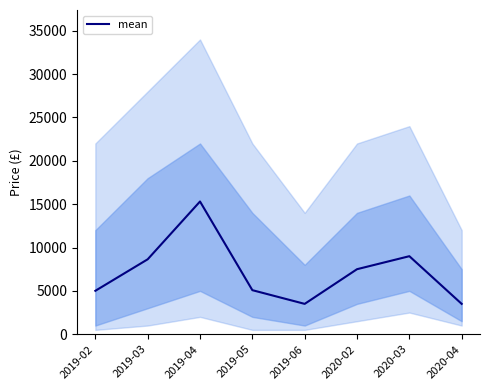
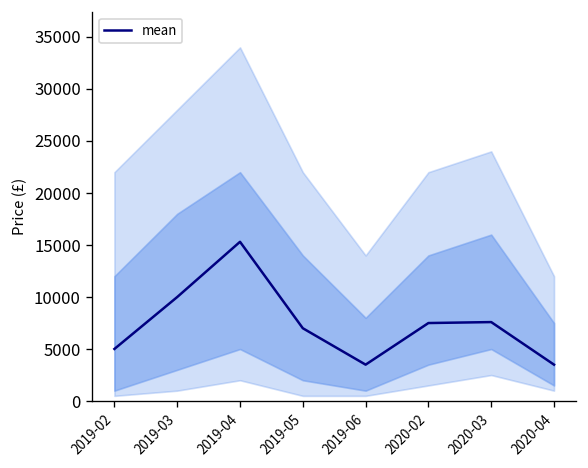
mean, 2019-03: 9000 -> 10000
mean, 2019-05: 5000 -> 7000
mean, 2020-03: 9000 -> 8000
